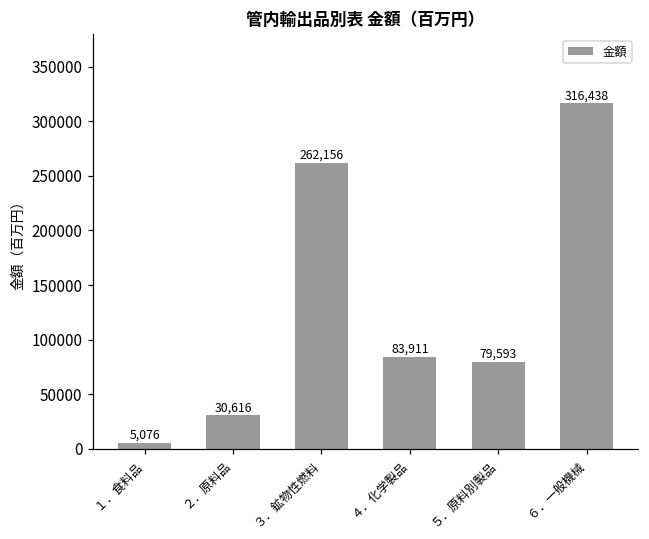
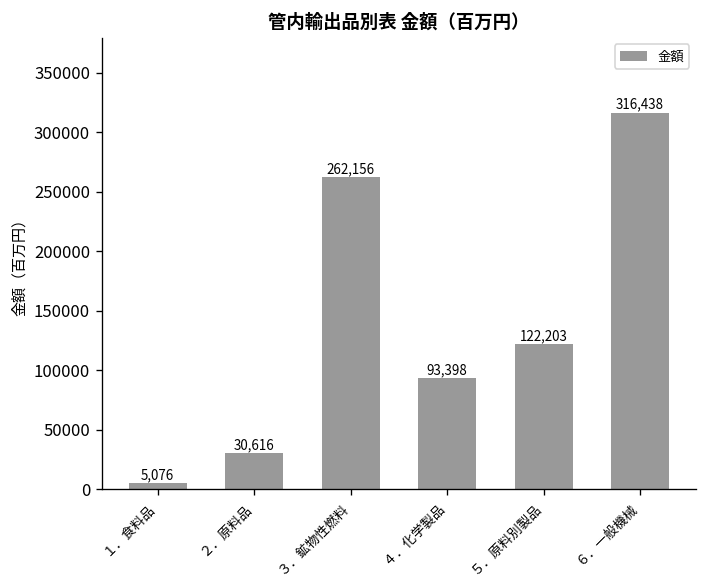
４．化学製品: 83,911 -> 93,398
５．原料別製品: 79,593 -> 122,203
